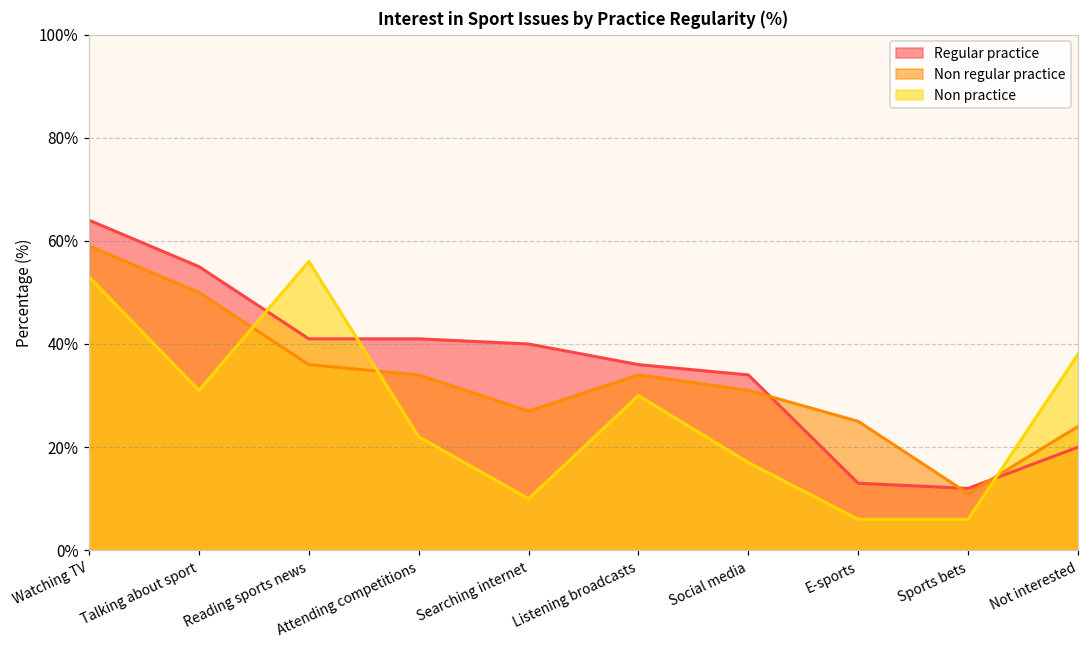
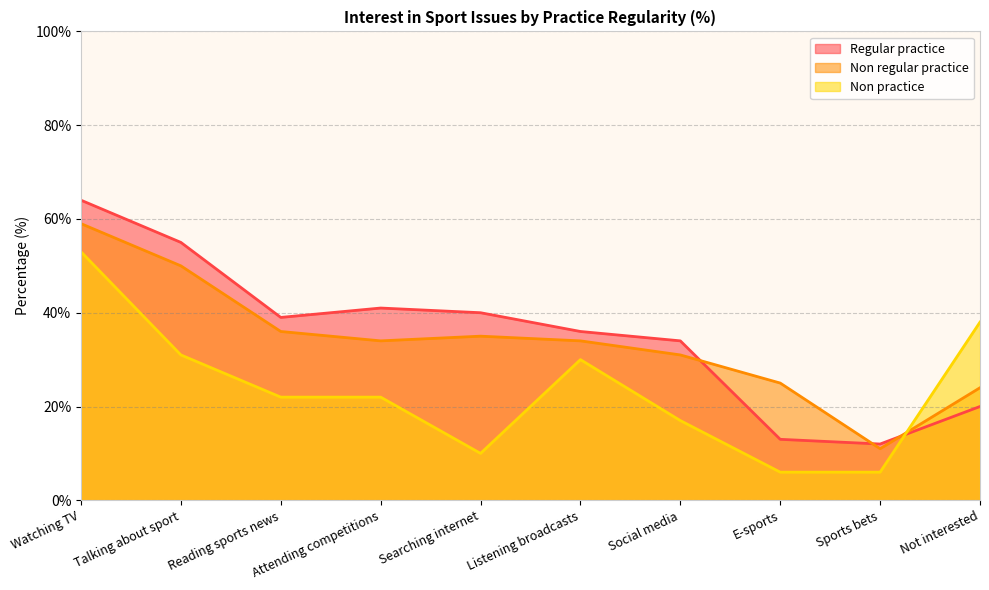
Regular practice, Reading sports news: 41% -> 39%
Non practice, Reading sports news: 56% -> 22%
Non regular practice, Searching internet: 27% -> 35%
